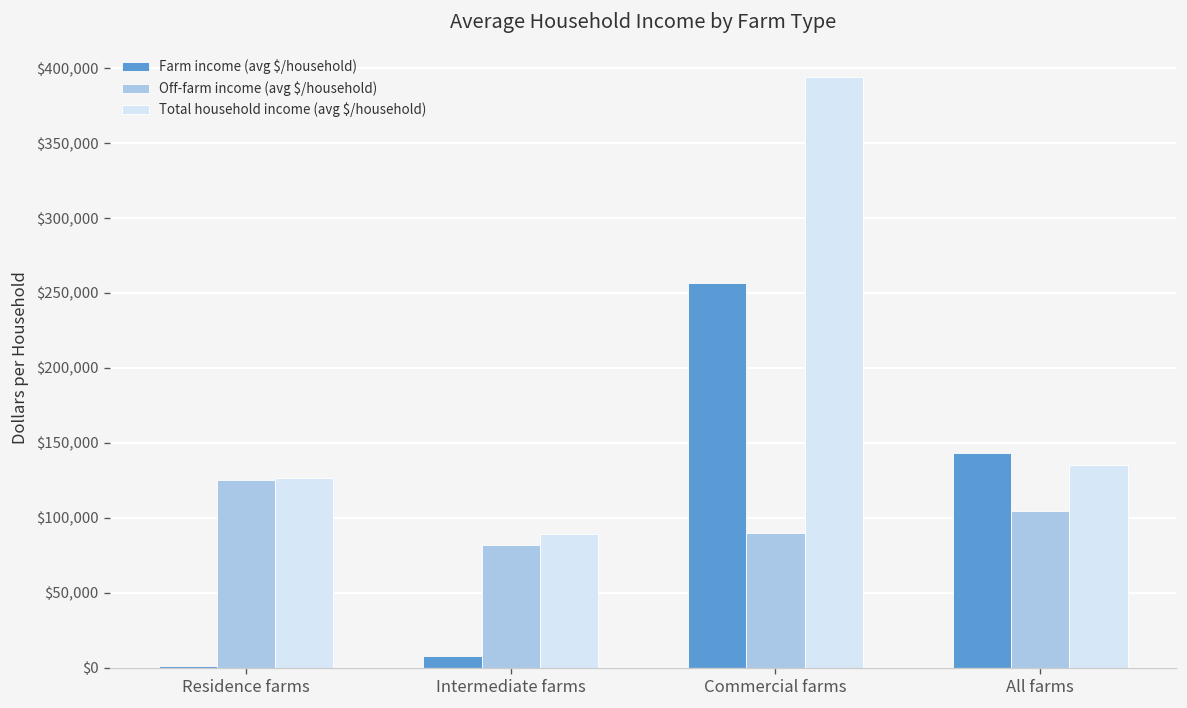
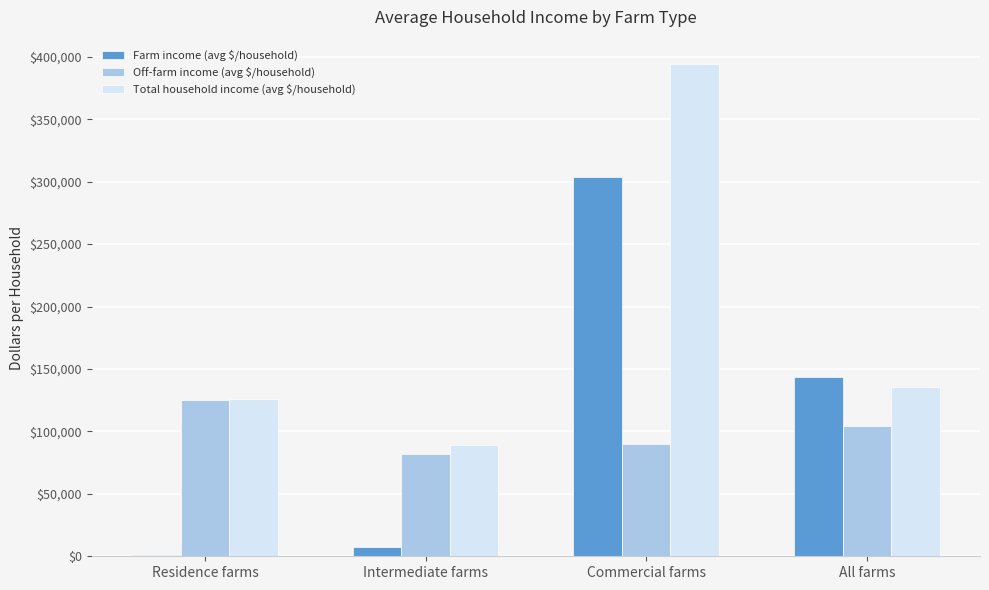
Farm income (avg $/household), Commercial farms: $257,000 -> $304,000
